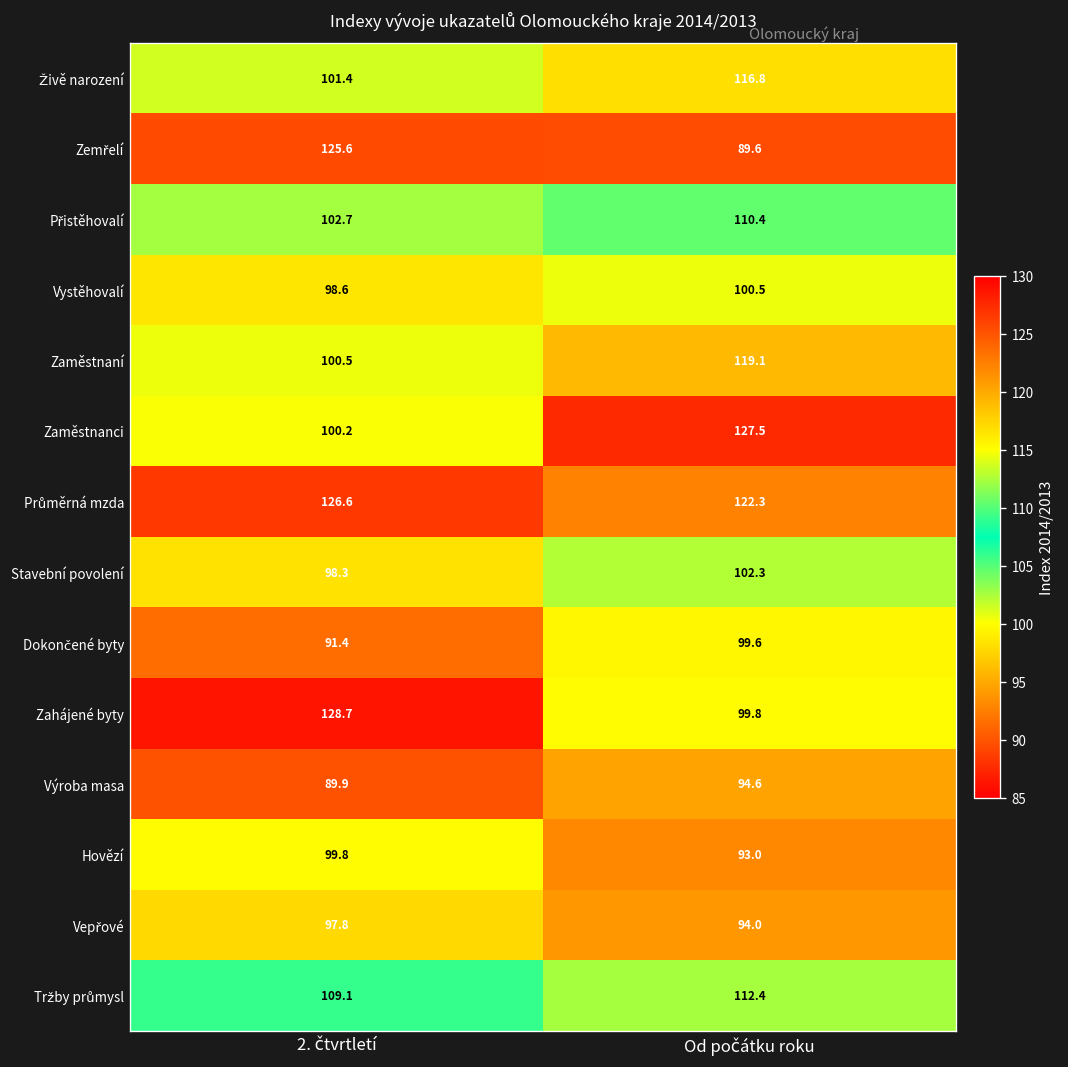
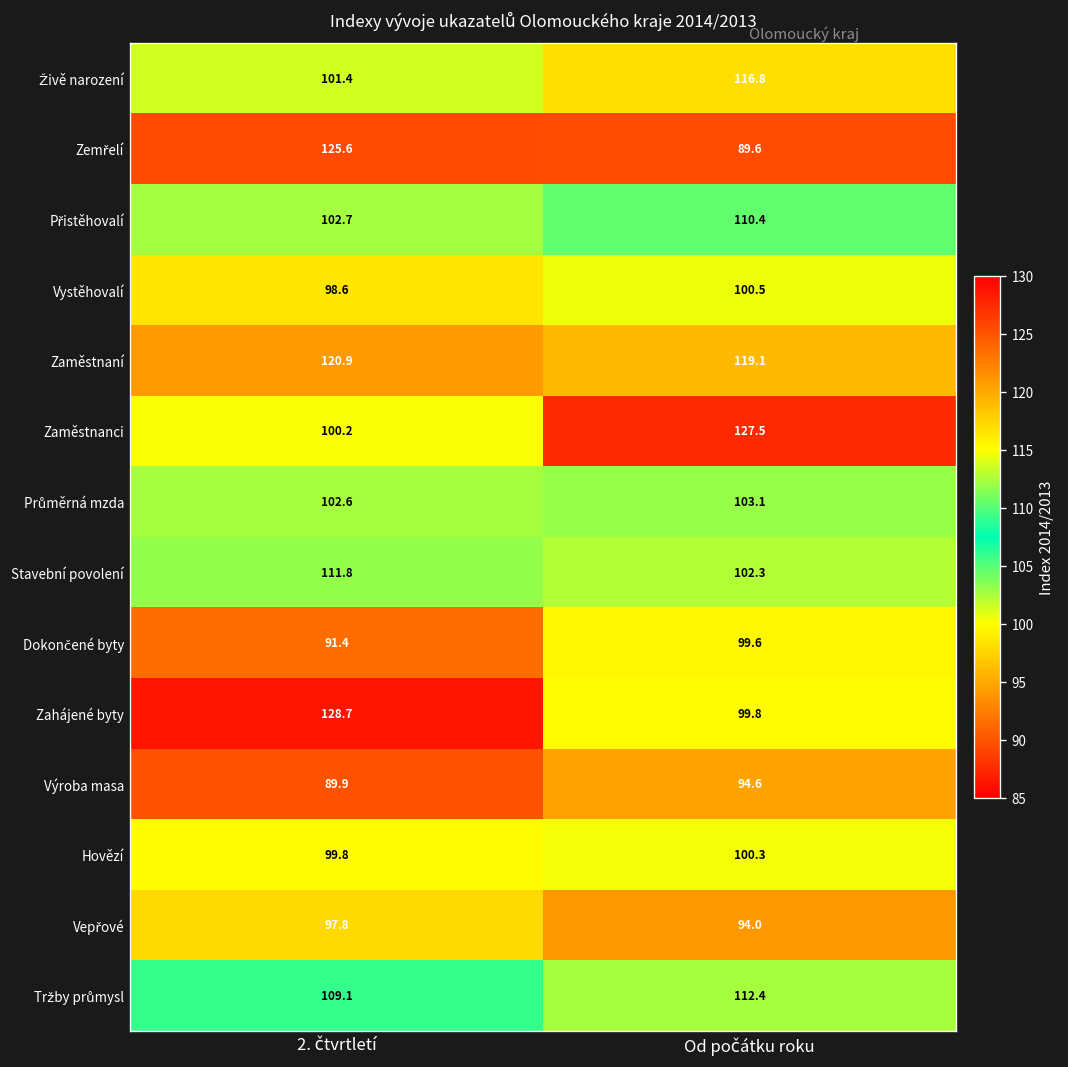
Zaměstnaní, 2. čtvrtletí: 100.5 -> 120.9
Průměrná mzda, 2. čtvrtletí: 126.6 -> 102.6
Průměrná mzda, Od počátku roku: 122.3 -> 103.1
Stavební povolení, 2. čtvrtletí: 98.3 -> 111.8
Hovězí, Od počátku roku: 93.0 -> 100.3
